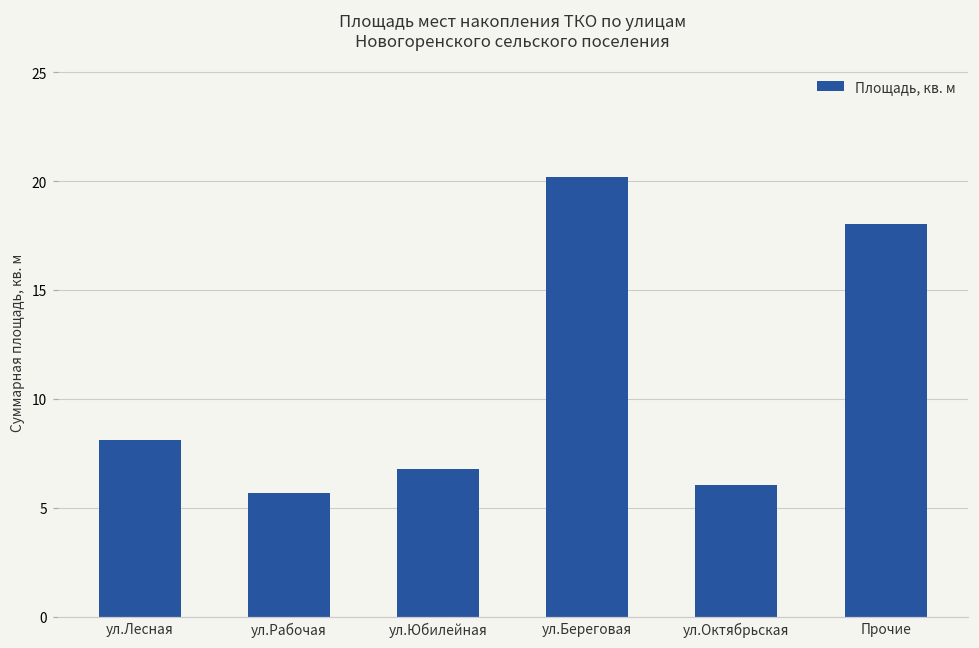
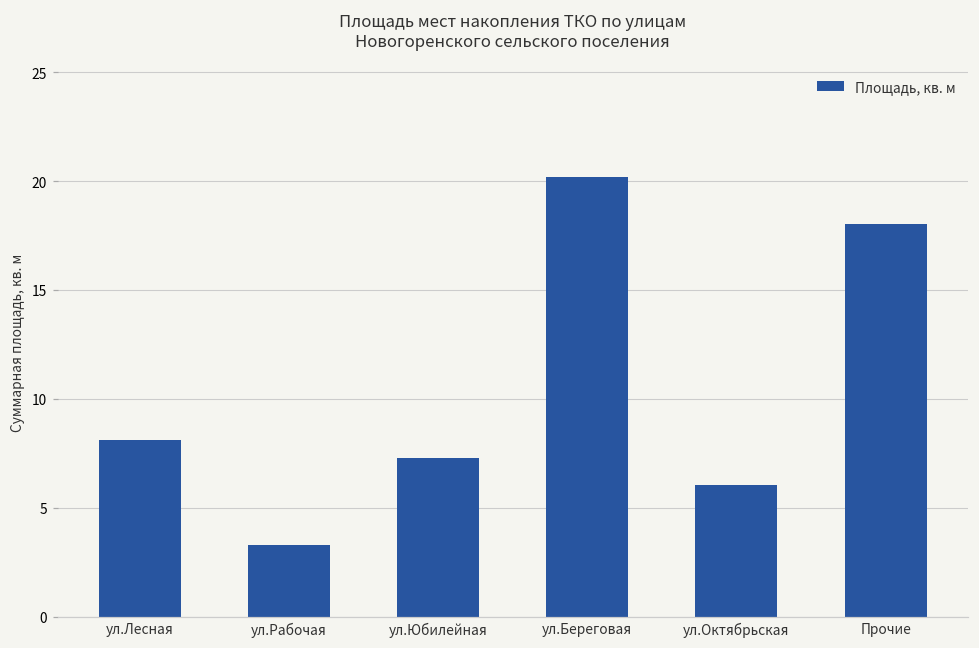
ул.Рабочая: 5.7 -> 3.3
ул.Юбилейная: 6.8 -> 7.3
